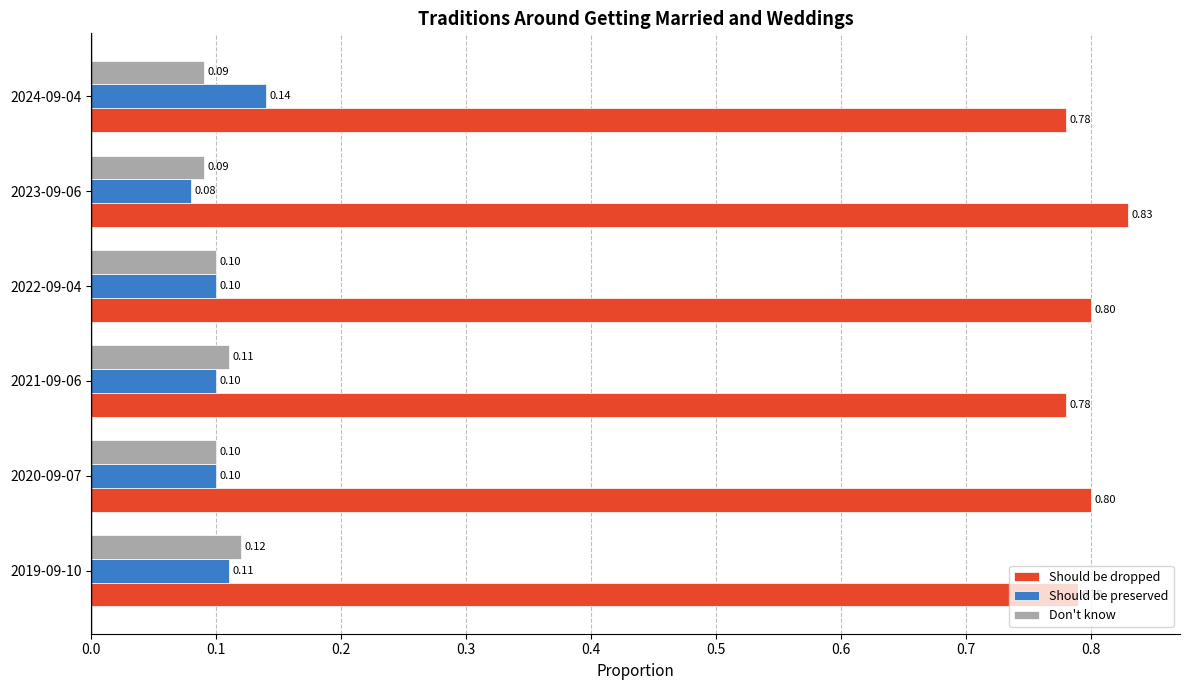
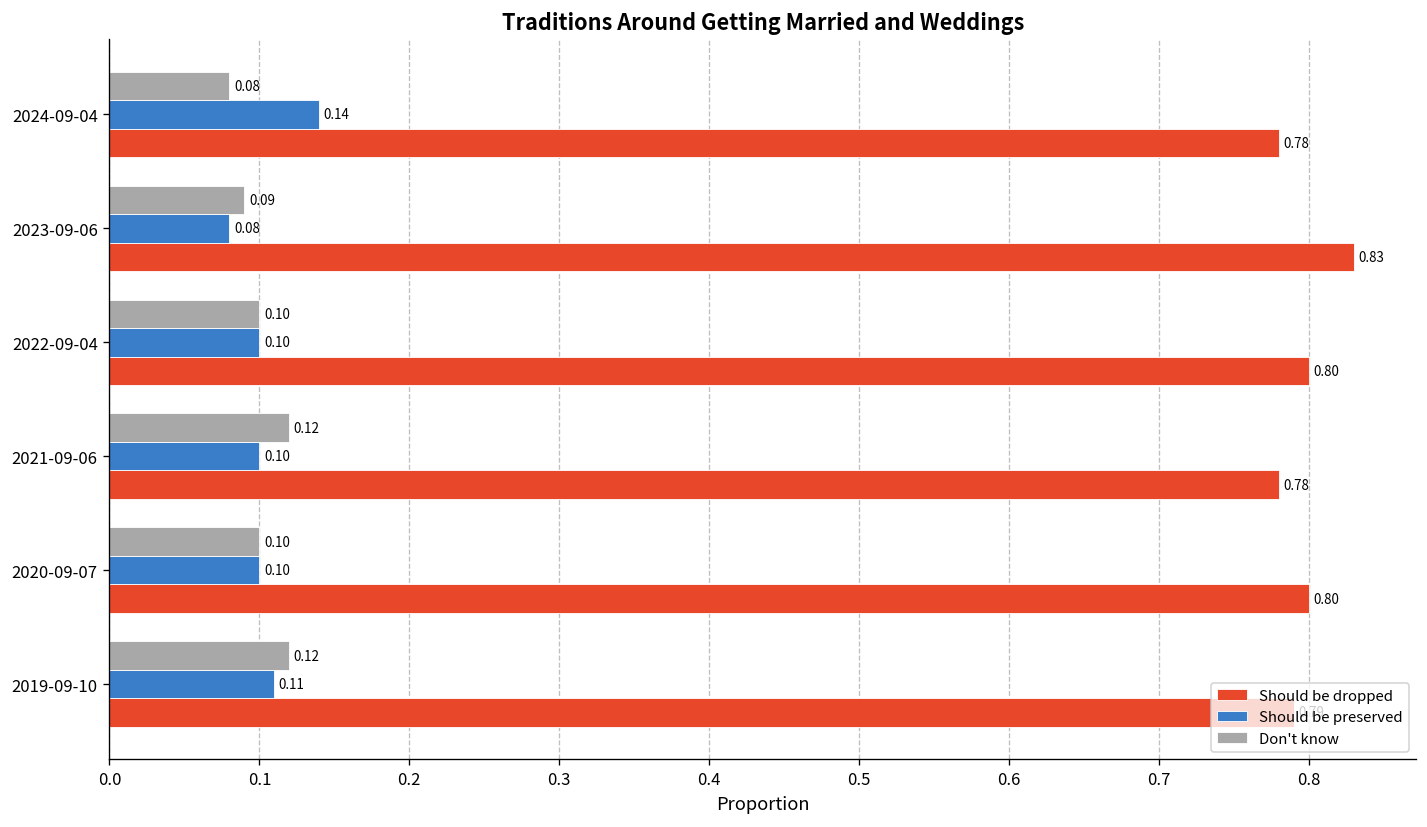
Don't know, 2024-09-04: 0.09 -> 0.08
Don't know, 2021-09-06: 0.11 -> 0.12
